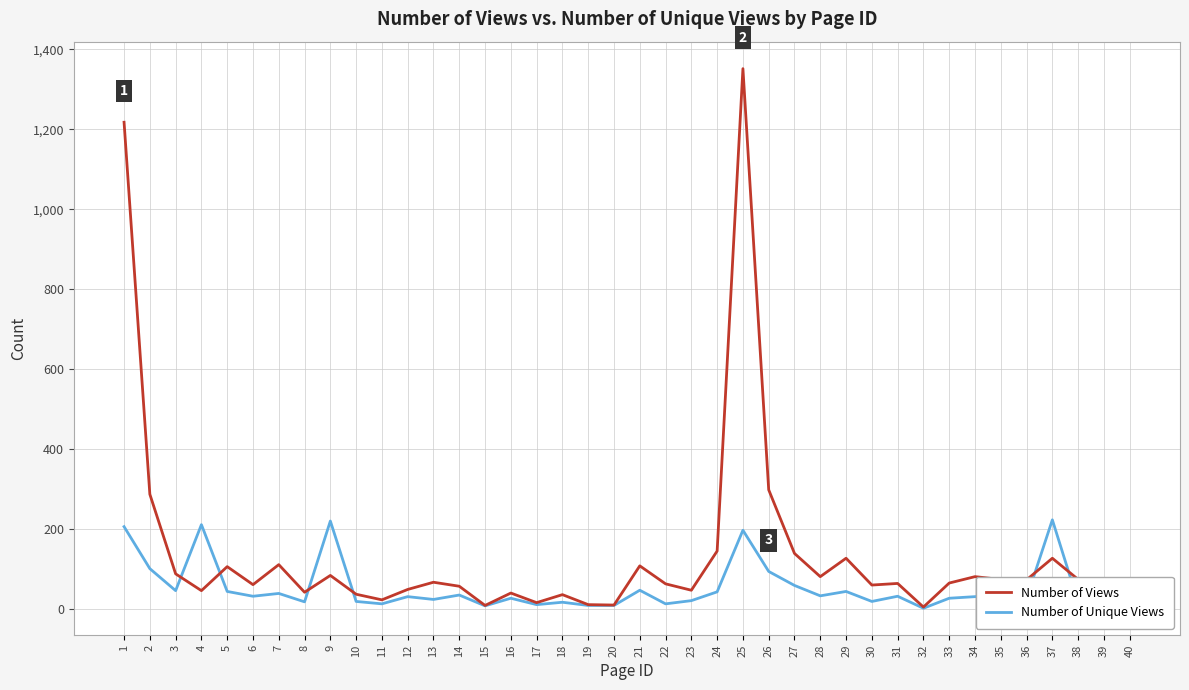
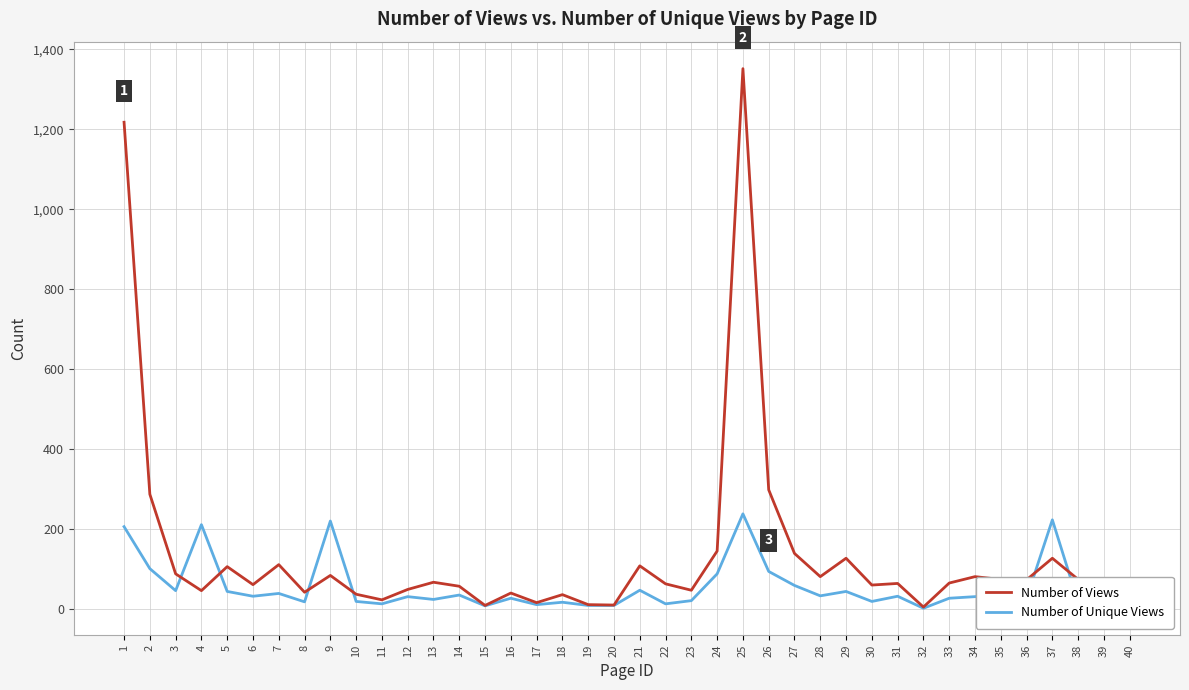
Number of Unique Views, 24: 40 -> 90
Number of Unique Views, 25: 200 -> 240
